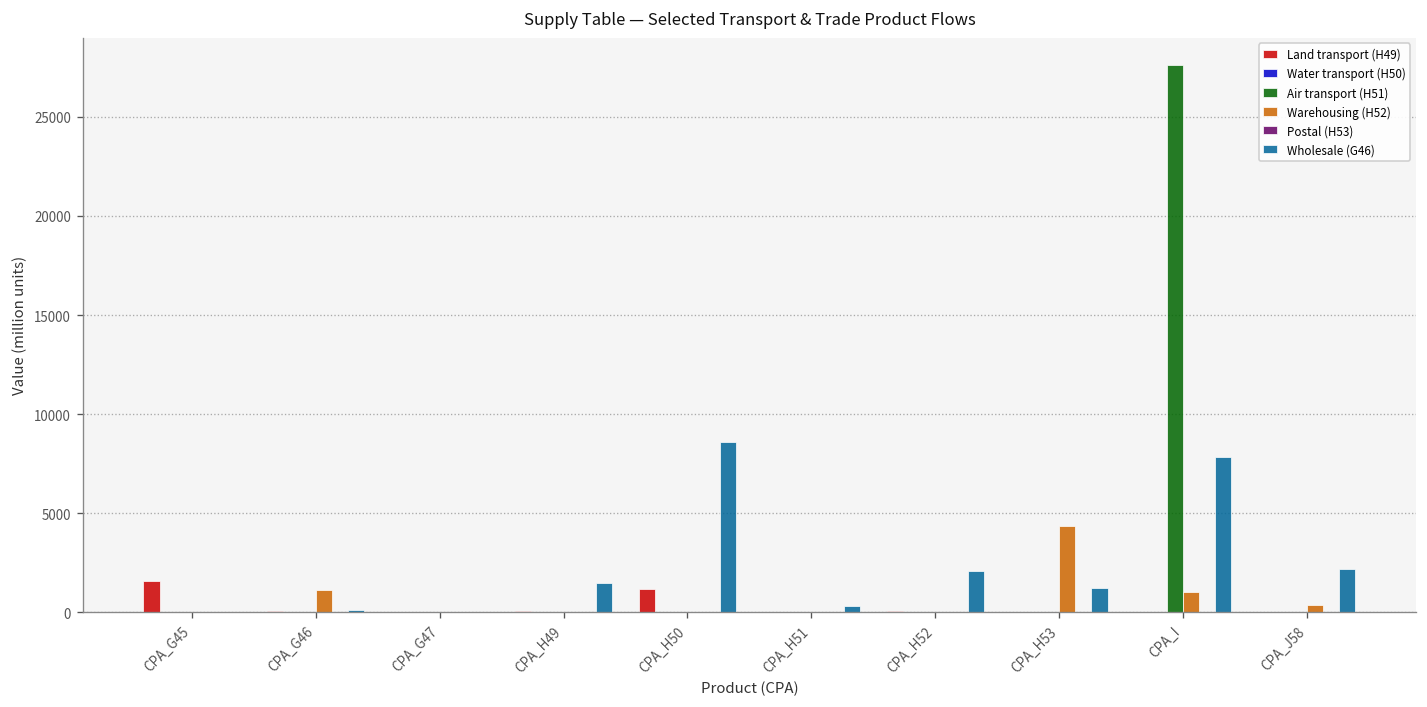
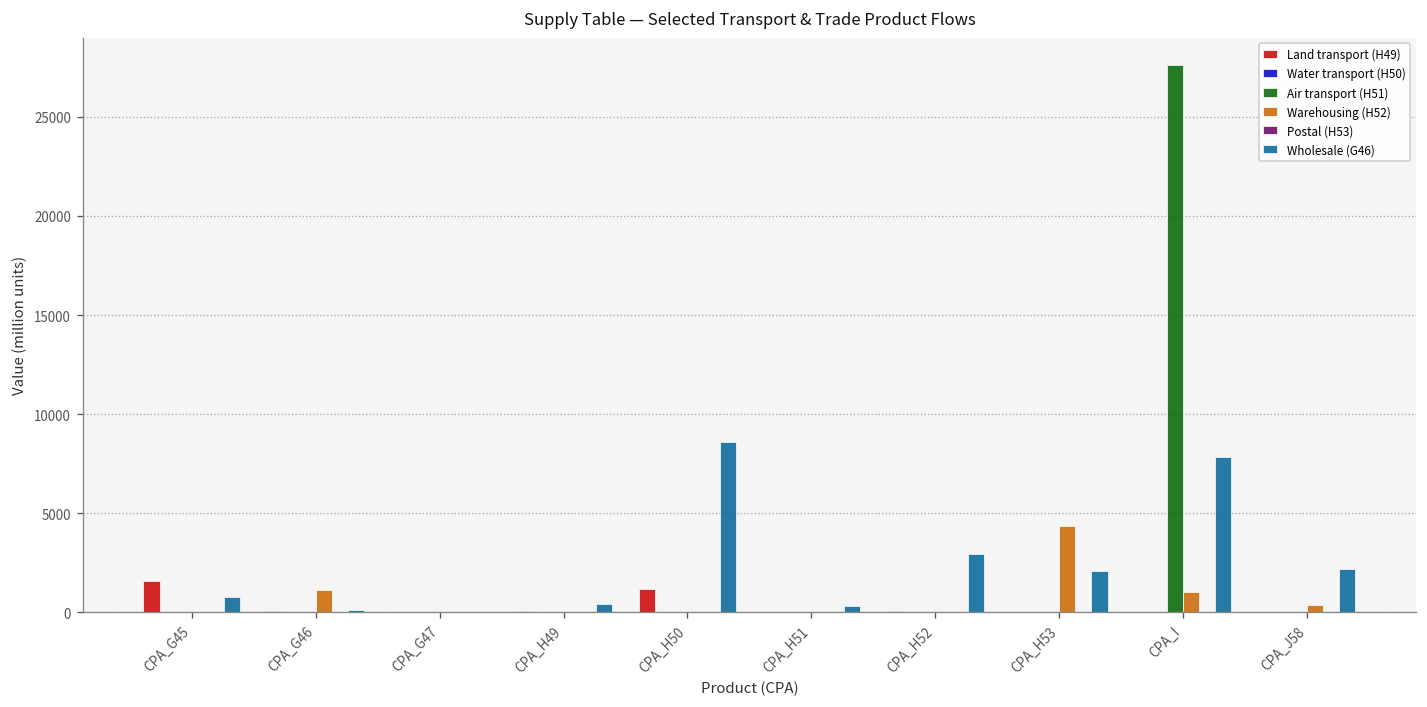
Wholesale (G46), CPA_G45: 0 -> 700
Wholesale (G46), CPA_H49: 1500 -> 400
Wholesale (G46), CPA_H52: 2100 -> 2900
Wholesale (G46), CPA_H53: 1200 -> 2100
